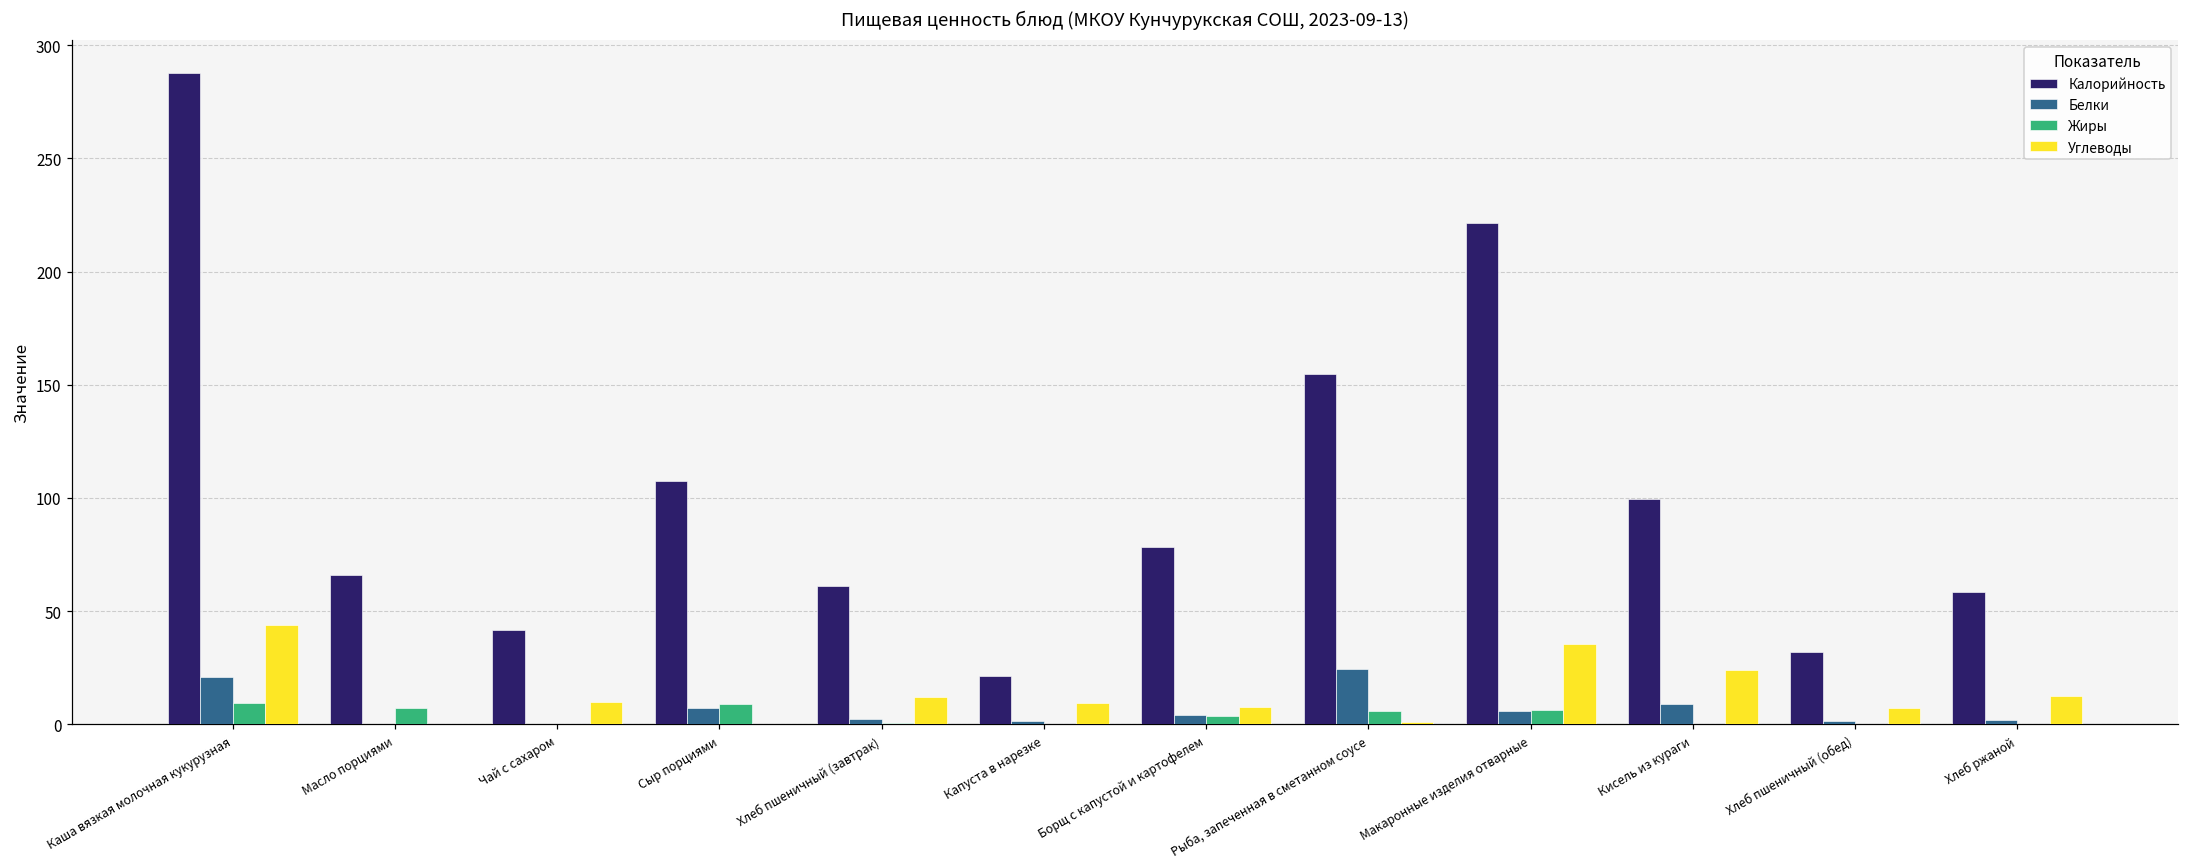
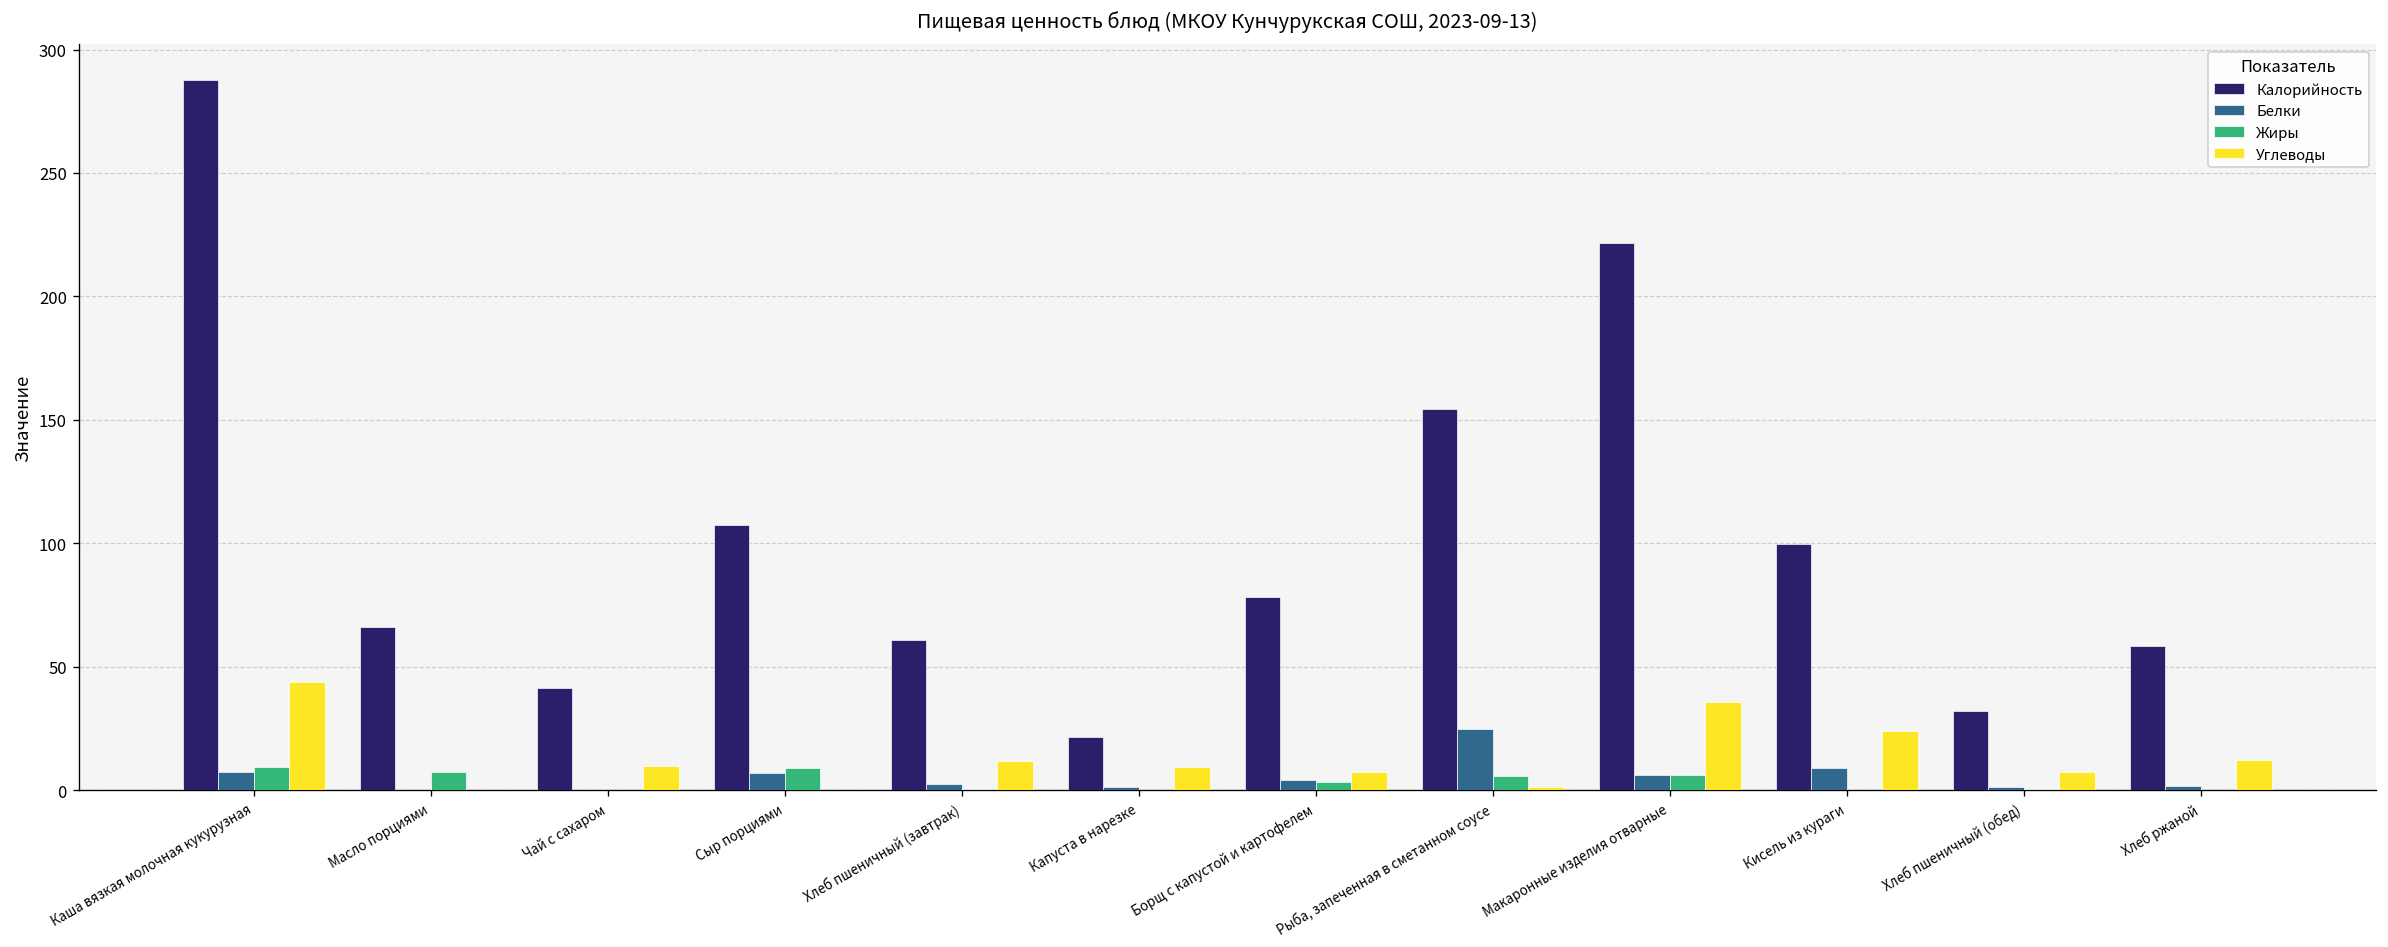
Белки, Каша вязкая молочная кукурузная: 21 -> 7
